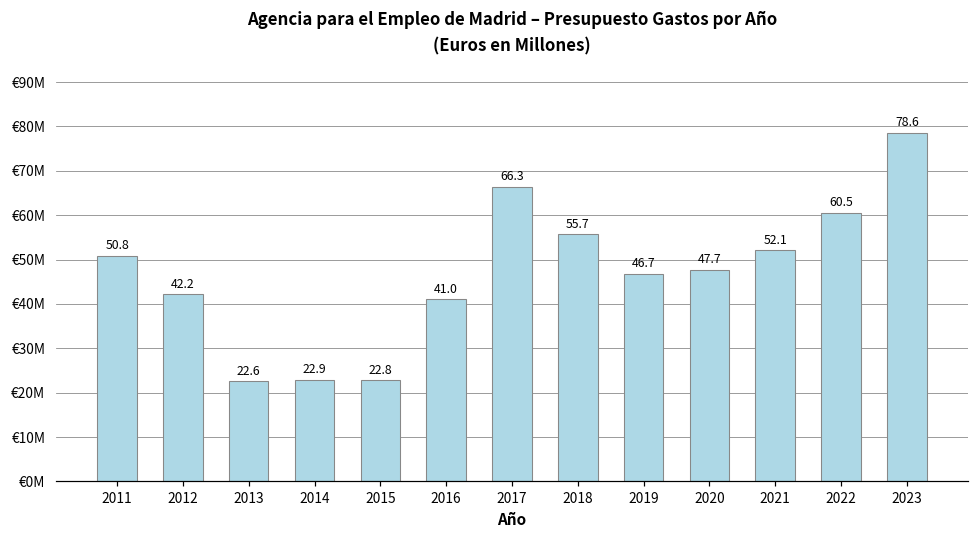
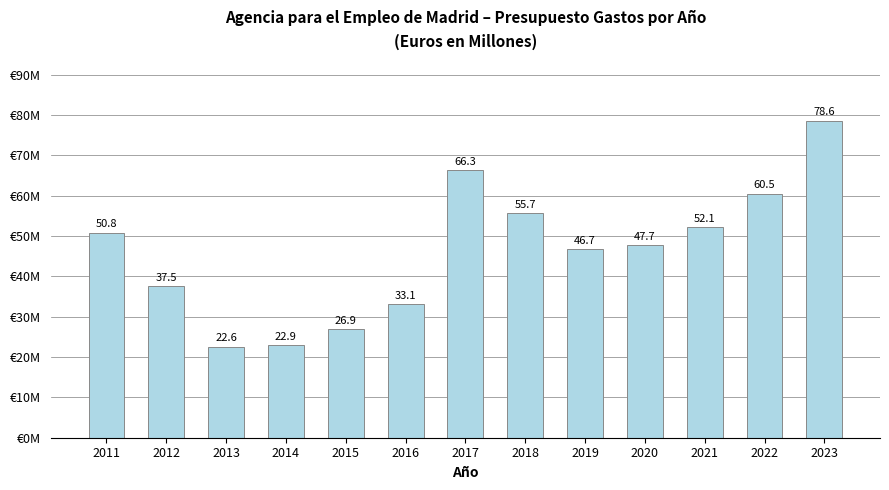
2012: 42.2 -> 37.5
2015: 22.8 -> 26.9
2016: 41.0 -> 33.1
